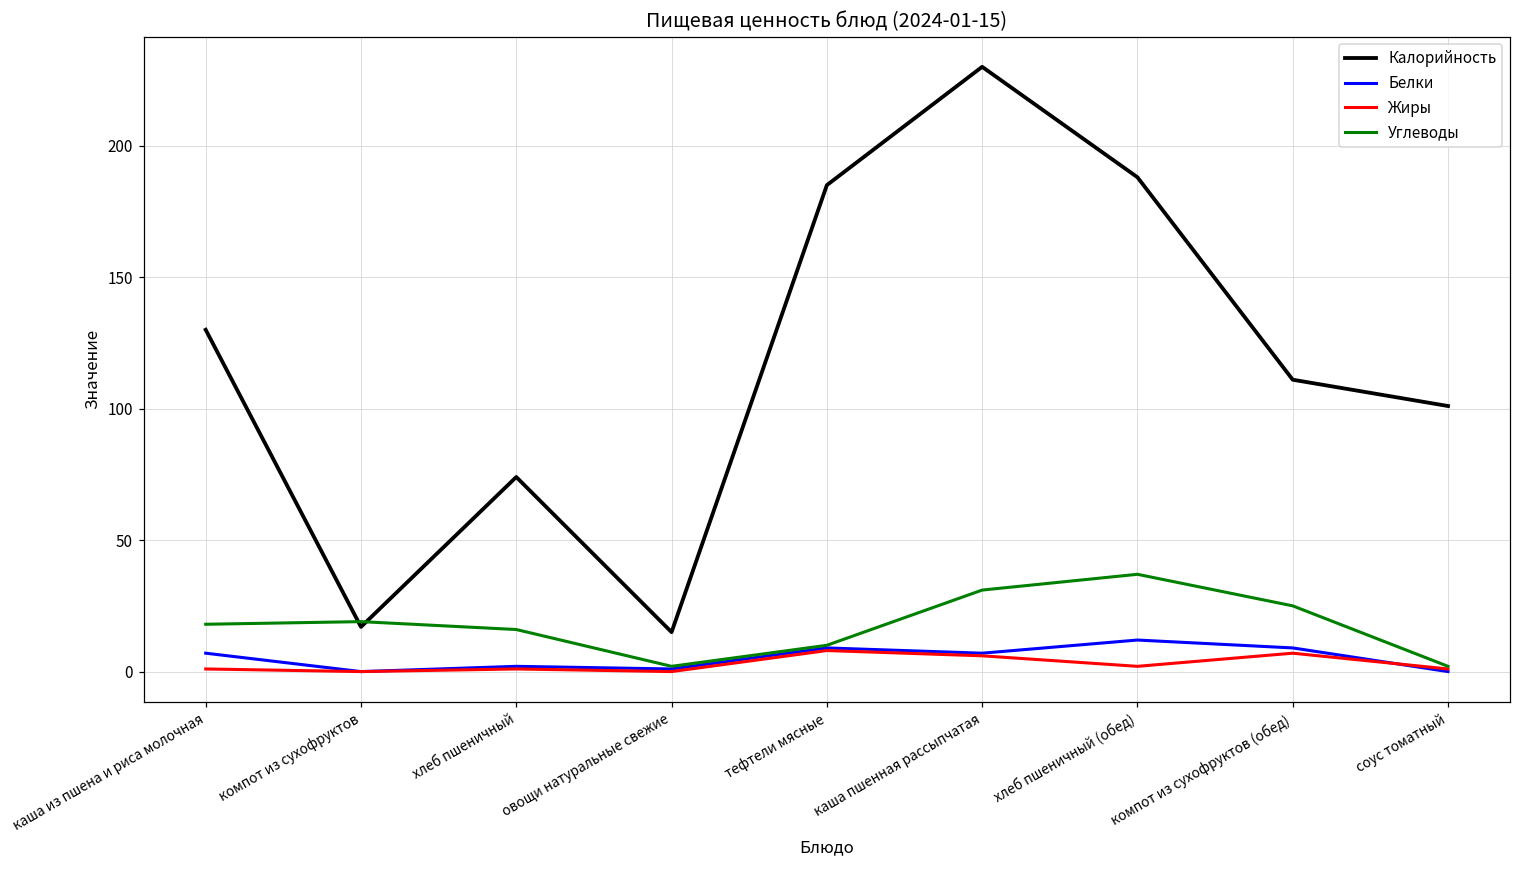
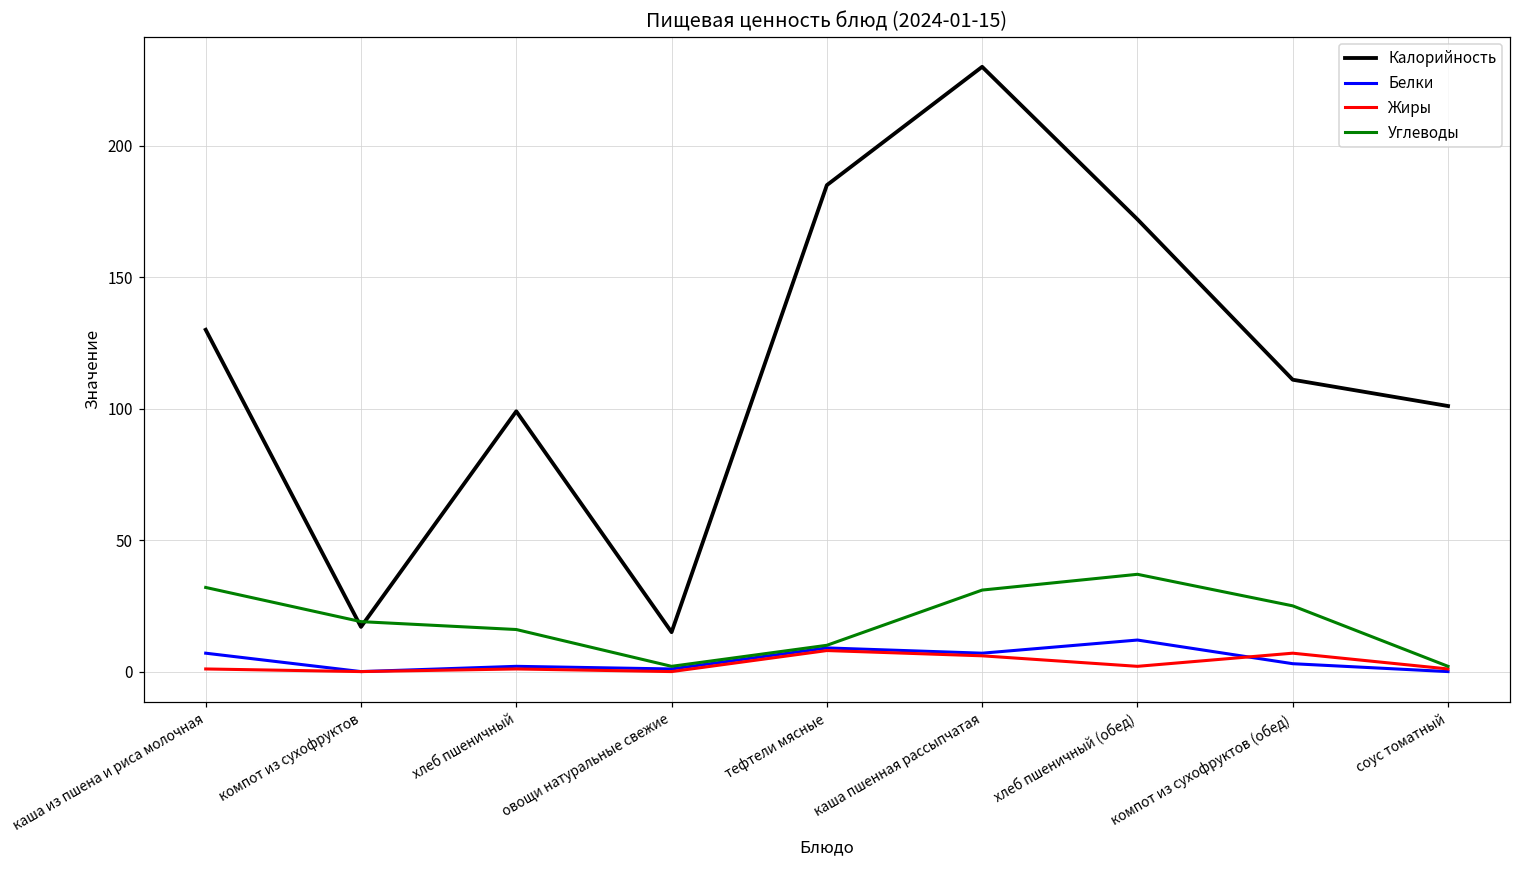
Углеводы, каша из пшена и риса молочная: 18 -> 32
Калорийность, хлеб пшеничный: 74 -> 99
Калорийность, хлеб пшеничный (обед): 188 -> 172
Белки, компот из сухофруктов (обед): 9 -> 3
